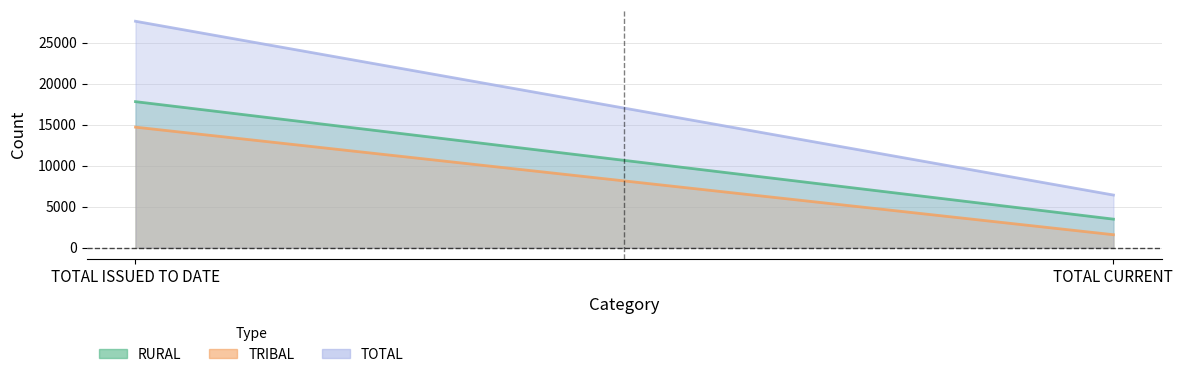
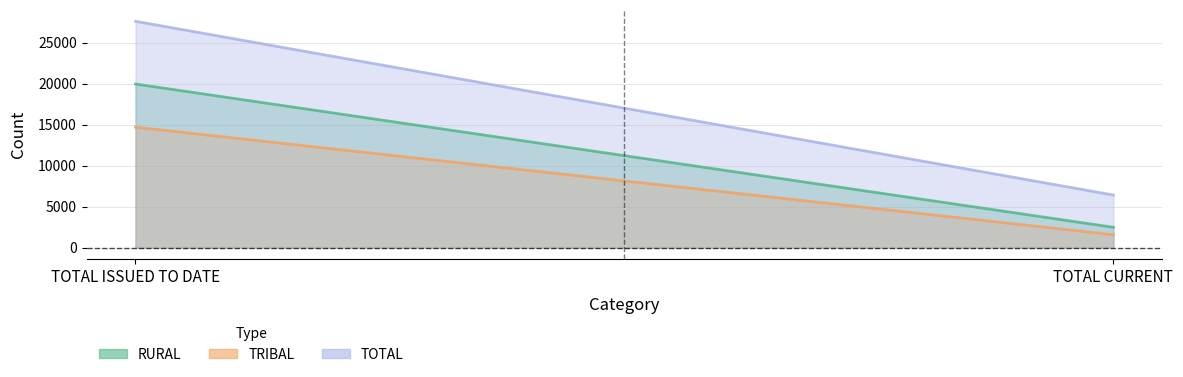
RURAL, TOTAL ISSUED TO DATE: 18000 -> 20000
RURAL, TOTAL CURRENT: 3500 -> 2500
